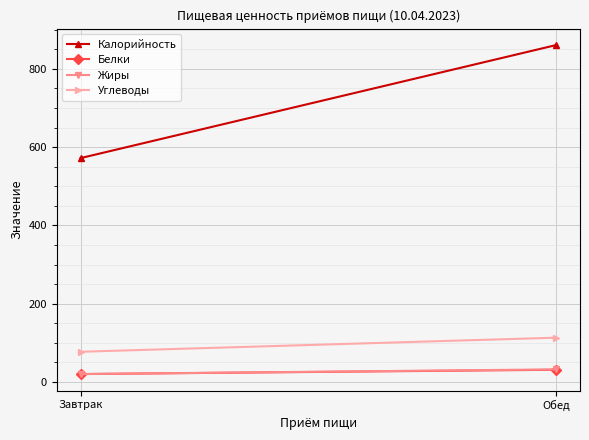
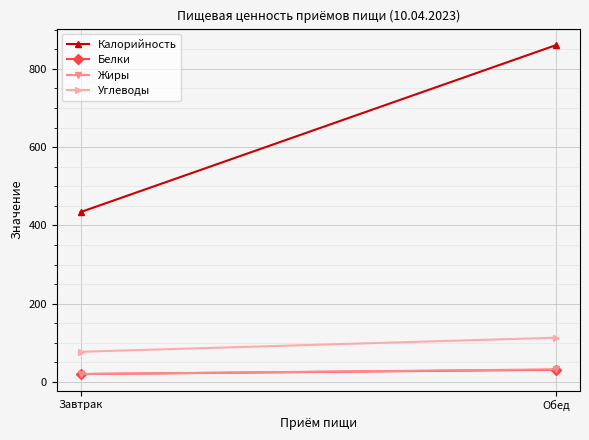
Калорийность, Завтрак: 570 -> 430
